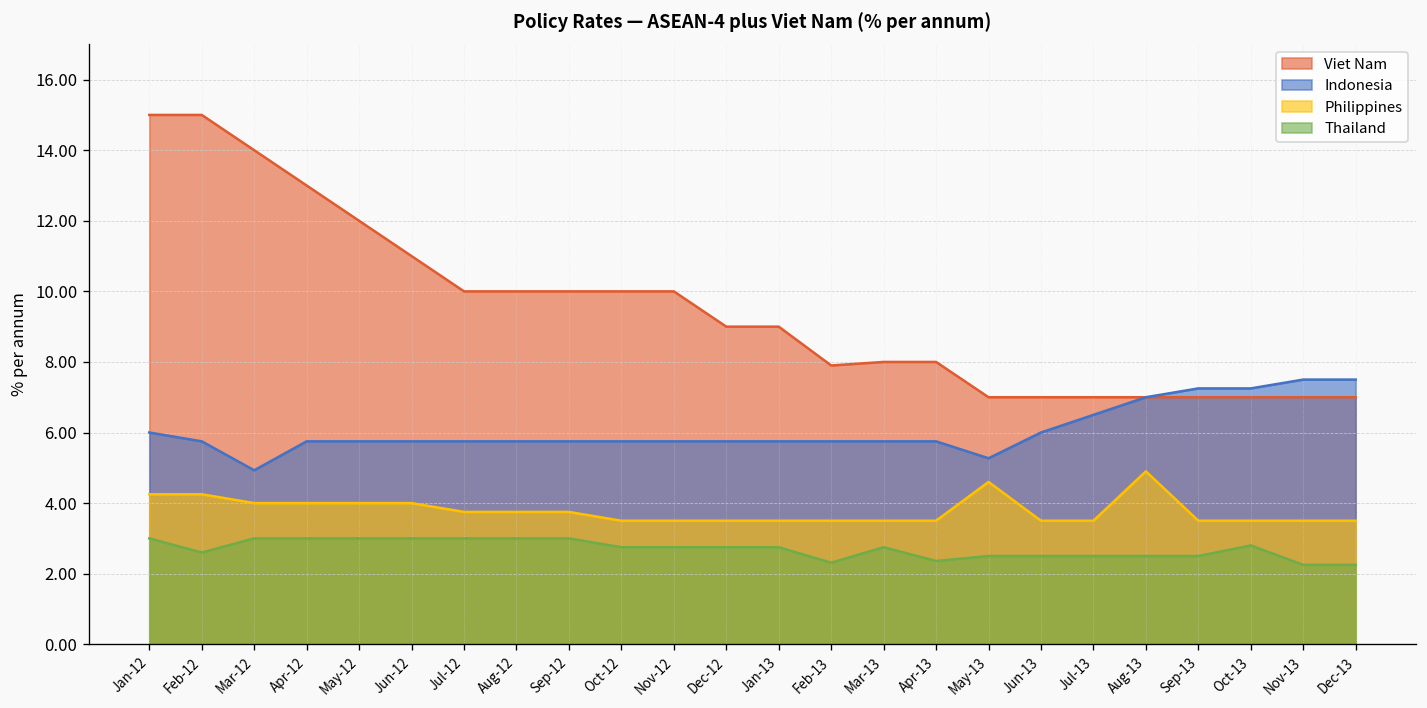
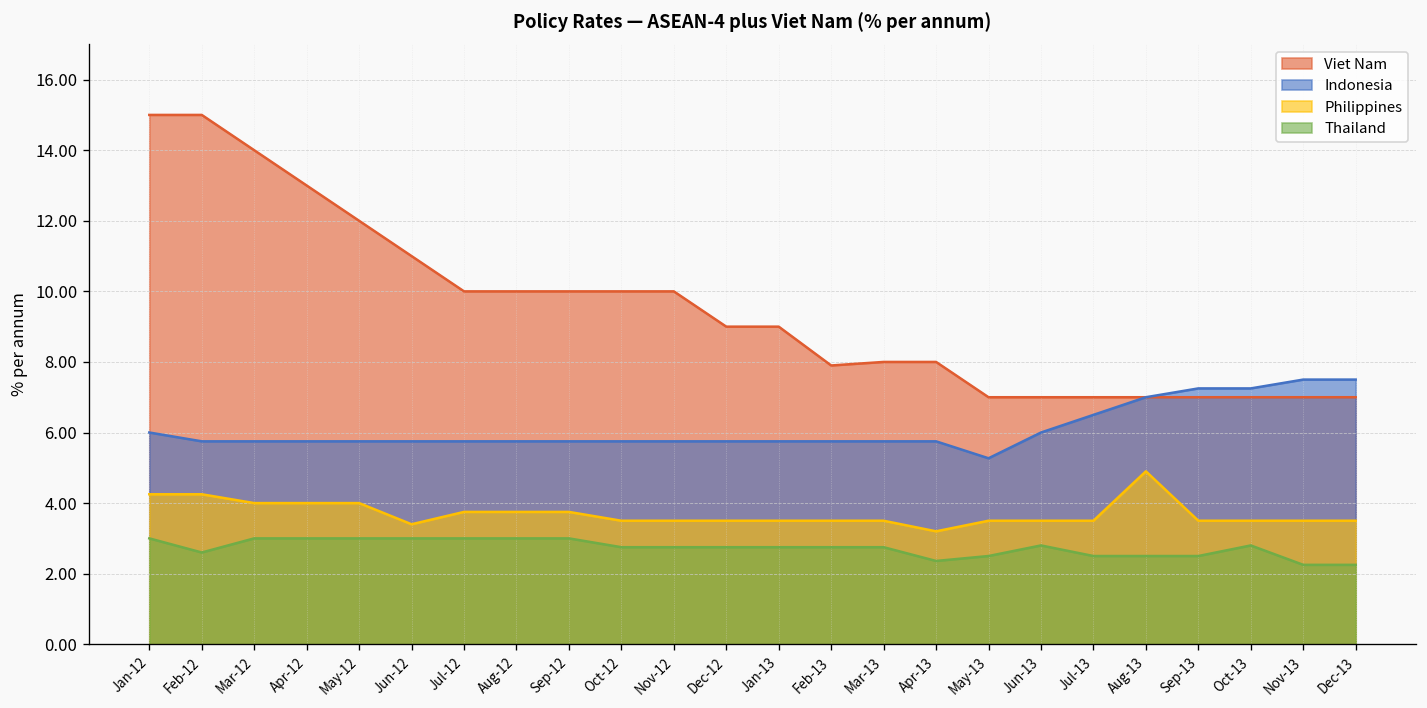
Indonesia, Mar-12: 4.9 -> 5.8
Philippines, Jun-12: 4.0 -> 3.4
Thailand, Feb-13: 2.3 -> 2.8
Philippines, Apr-13: 3.5 -> 3.2
Philippines, May-13: 4.6 -> 3.5
Thailand, Jun-13: 2.5 -> 2.8
